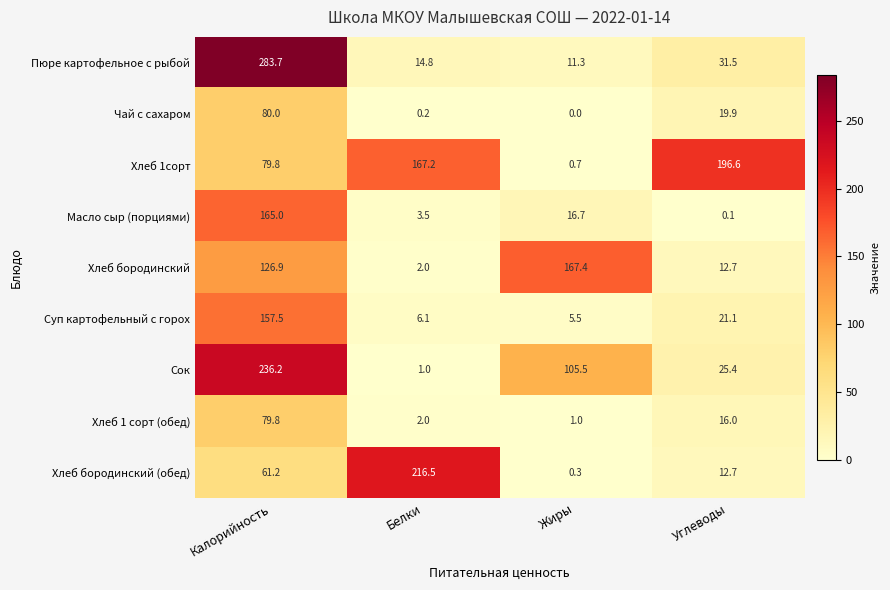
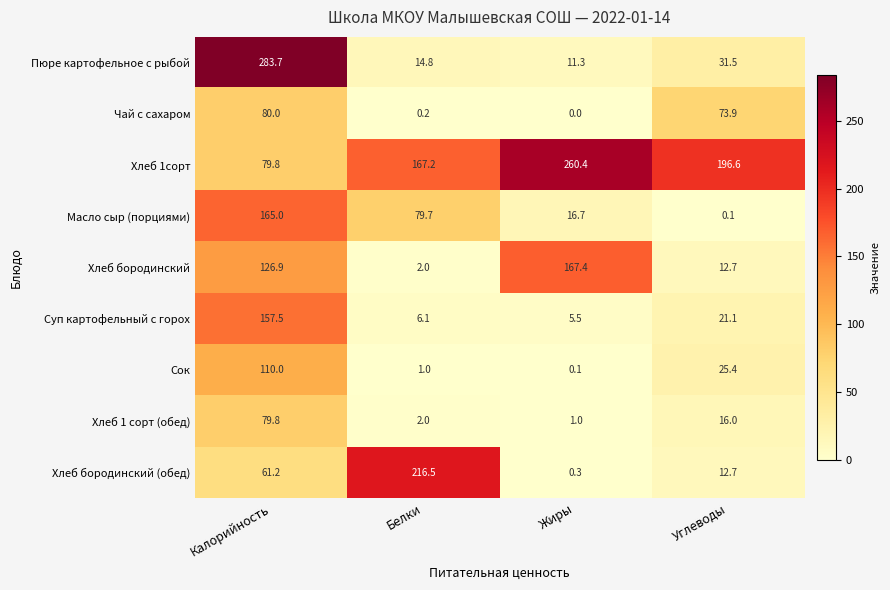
Чай с сахаром, Углеводы: 19.9 -> 73.9
Хлеб 1сорт, Жиры: 0.7 -> 260.4
Масло сыр (порциями), Белки: 3.5 -> 79.7
Сок, Калорийность: 236.2 -> 110.0
Сок, Жиры: 105.5 -> 0.1
